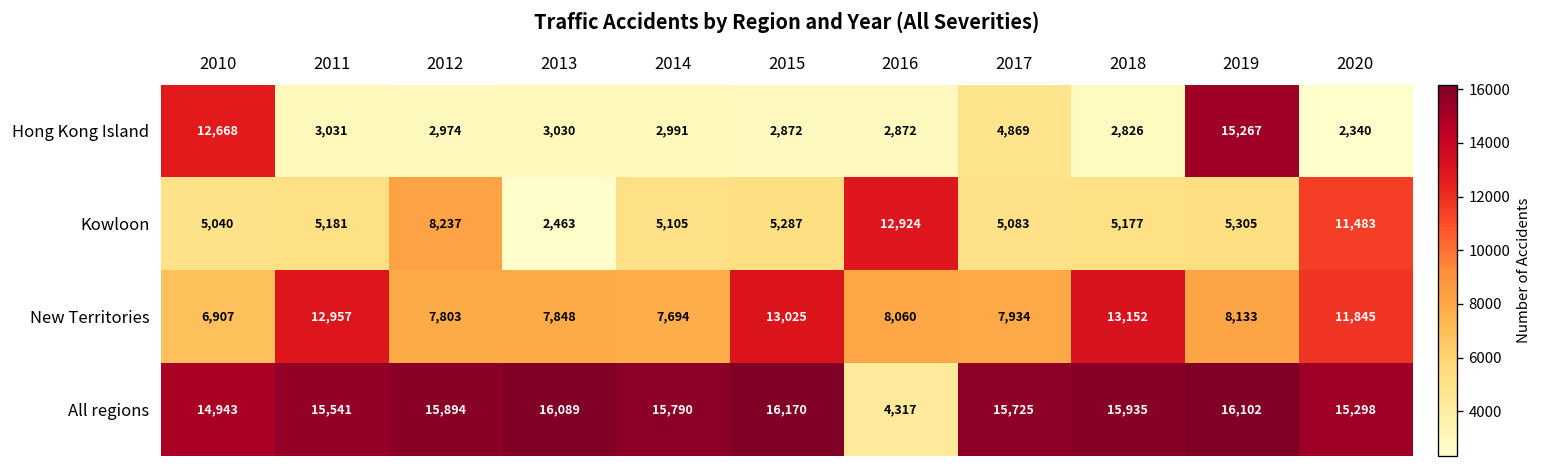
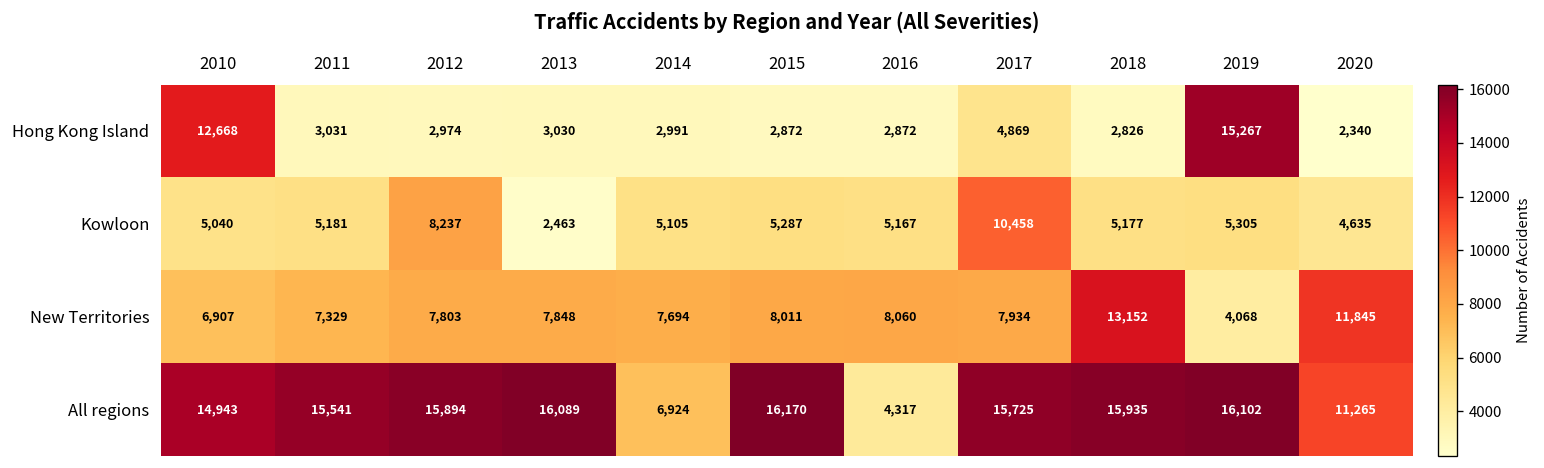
Kowloon, 2016: 12,924 -> 5,167
Kowloon, 2017: 5,083 -> 10,458
Kowloon, 2020: 11,483 -> 4,635
New Territories, 2011: 12,957 -> 7,329
New Territories, 2015: 13,025 -> 8,011
New Territories, 2019: 8,133 -> 4,068
All regions, 2014: 15,790 -> 6,924
All regions, 2020: 15,298 -> 11,265
